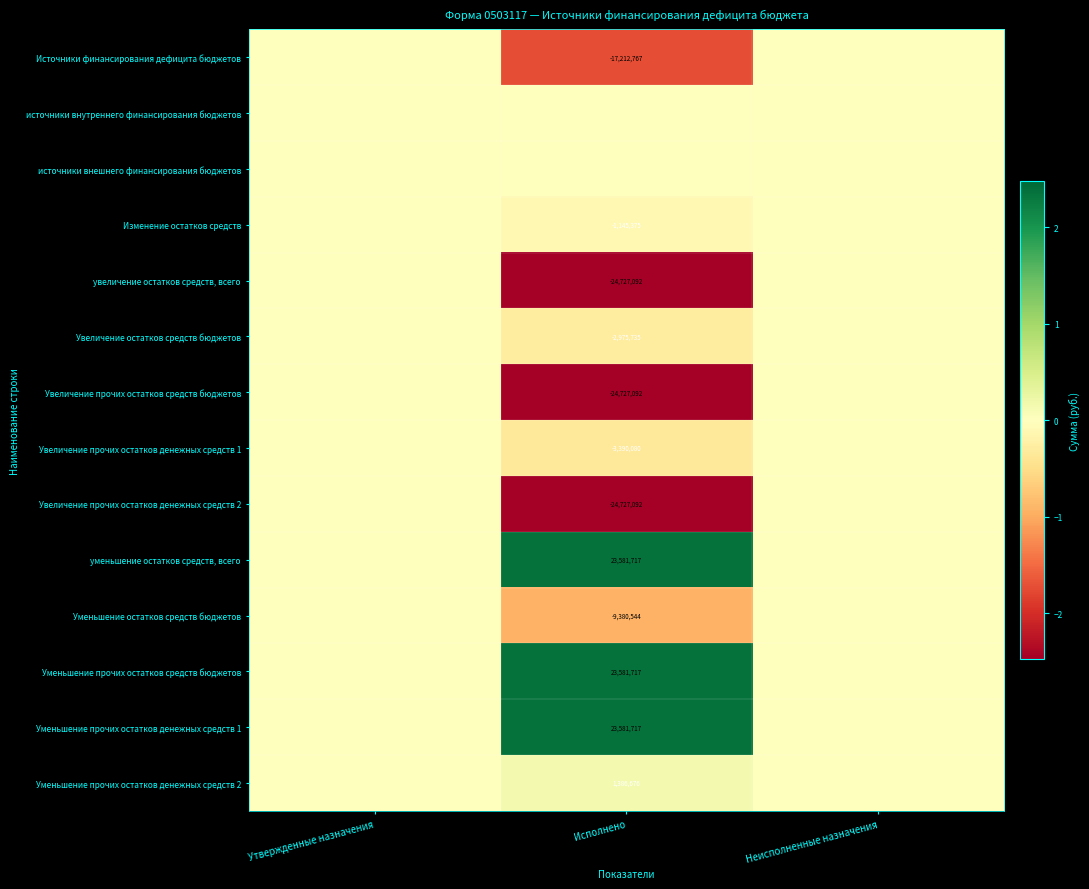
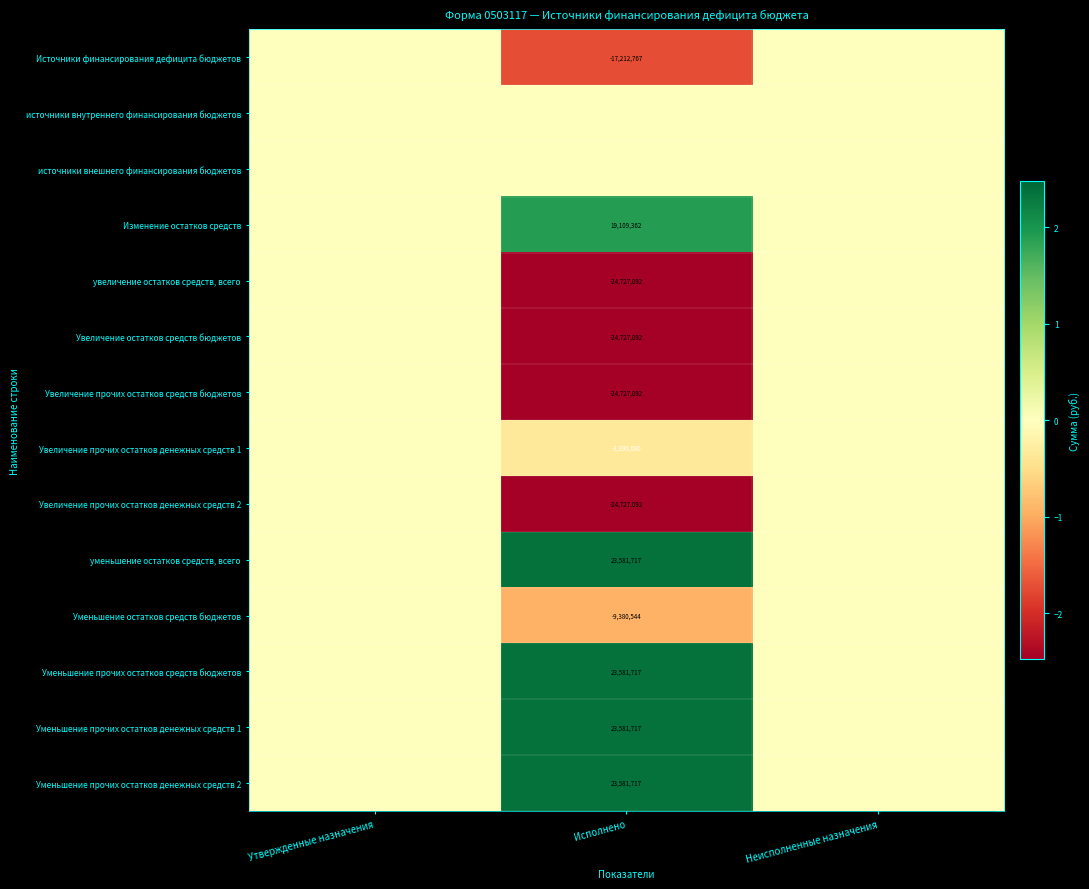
Изменение остатков средств, Исполнено: -1,145,375 -> 19,109,362
Увеличение остатков средств бюджетов, Исполнено: -2,975,735 -> -24,727,092
Уменьшение прочих остатков денежных средств 2, Исполнено: 1,386,676 -> 23,581,717
